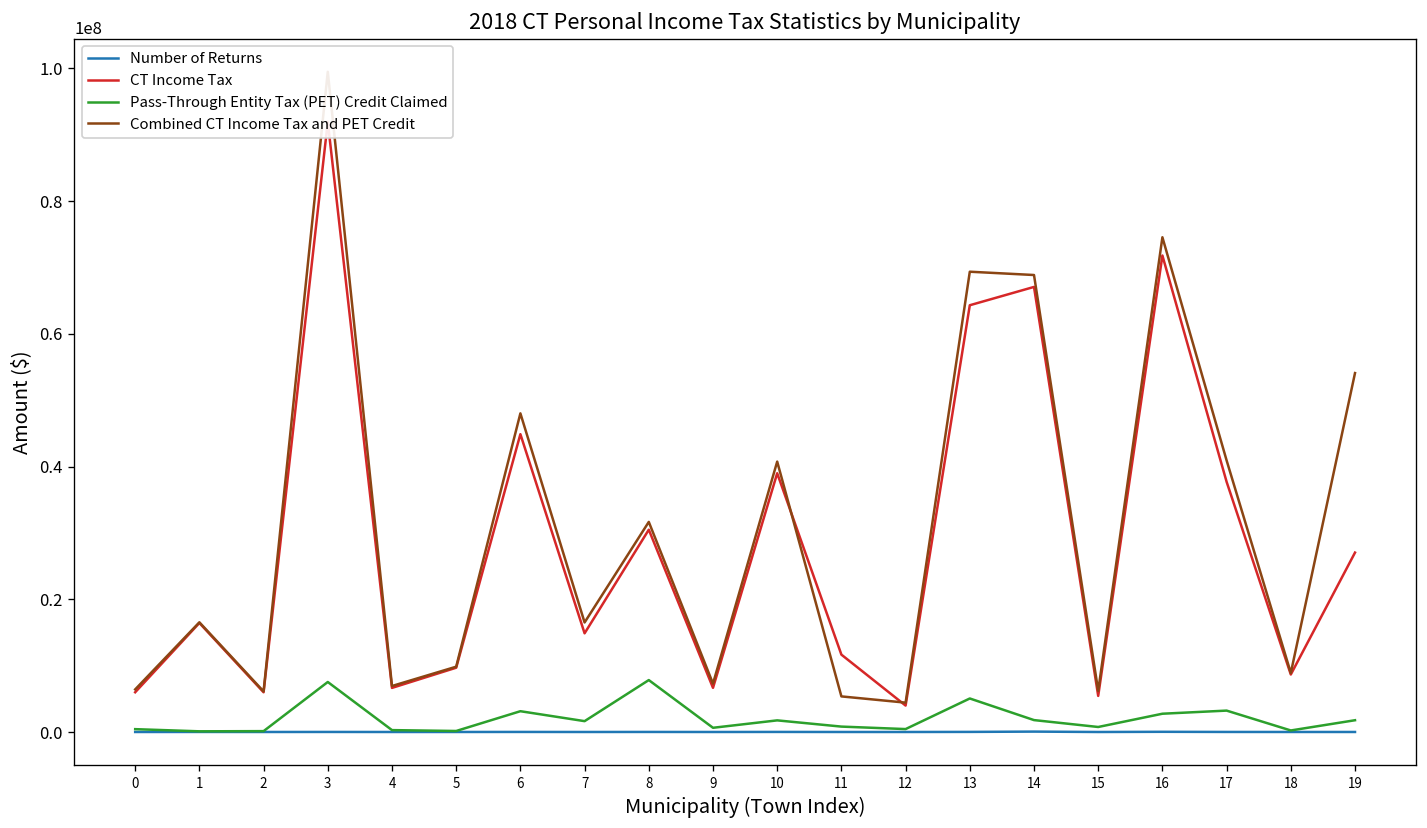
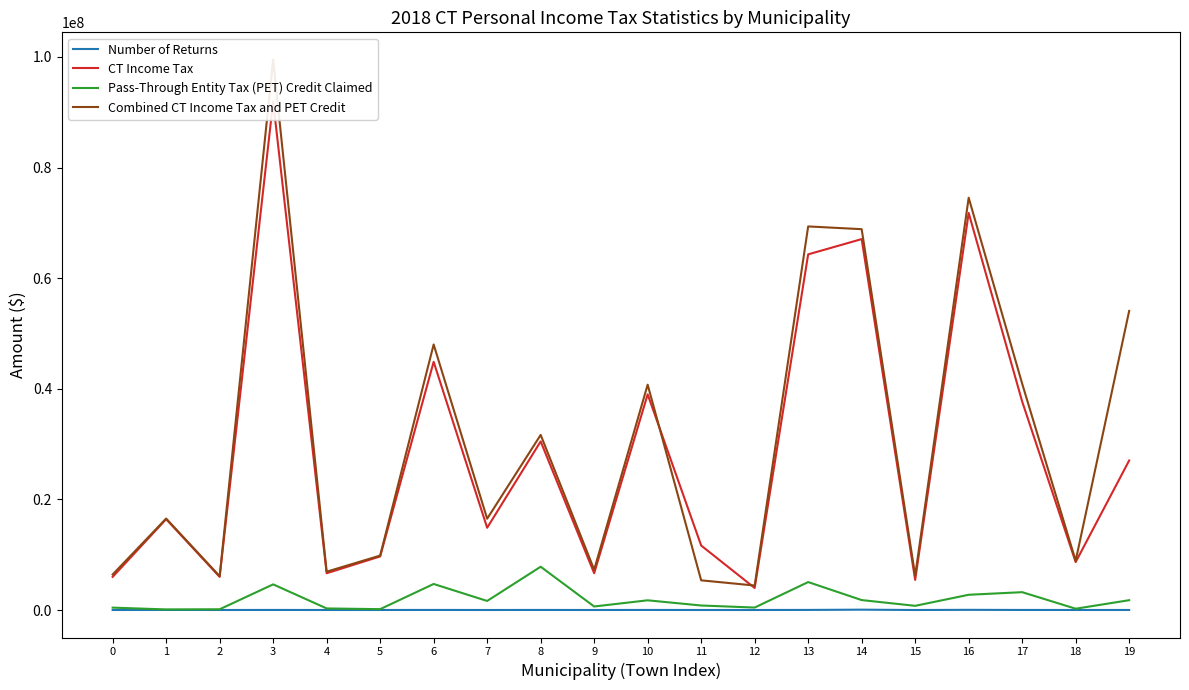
Pass-Through Entity Tax (PET) Credit Claimed, 3: 8000000 -> 5000000
Pass-Through Entity Tax (PET) Credit Claimed, 6: 3000000 -> 5000000
